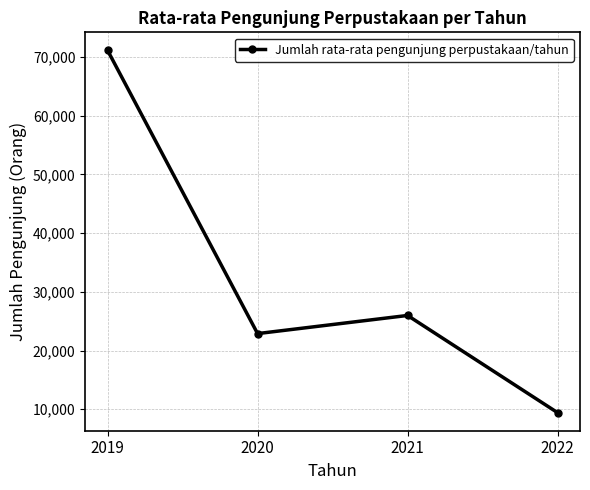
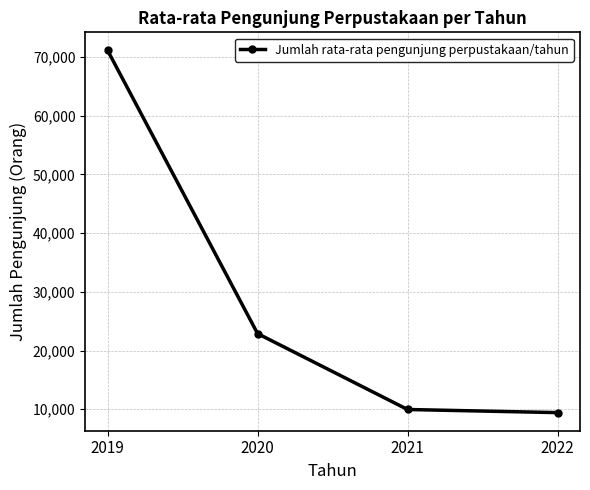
2021: 26,000 -> 10,000
